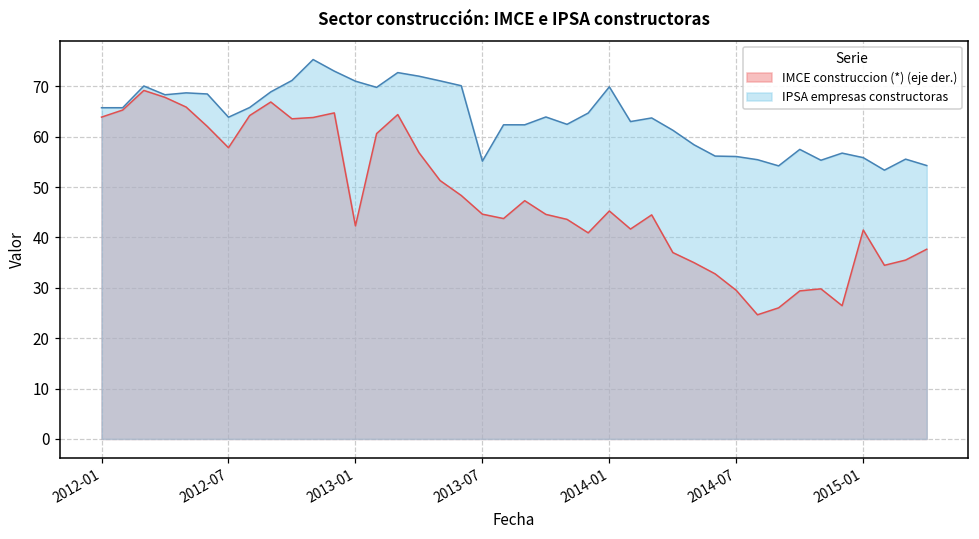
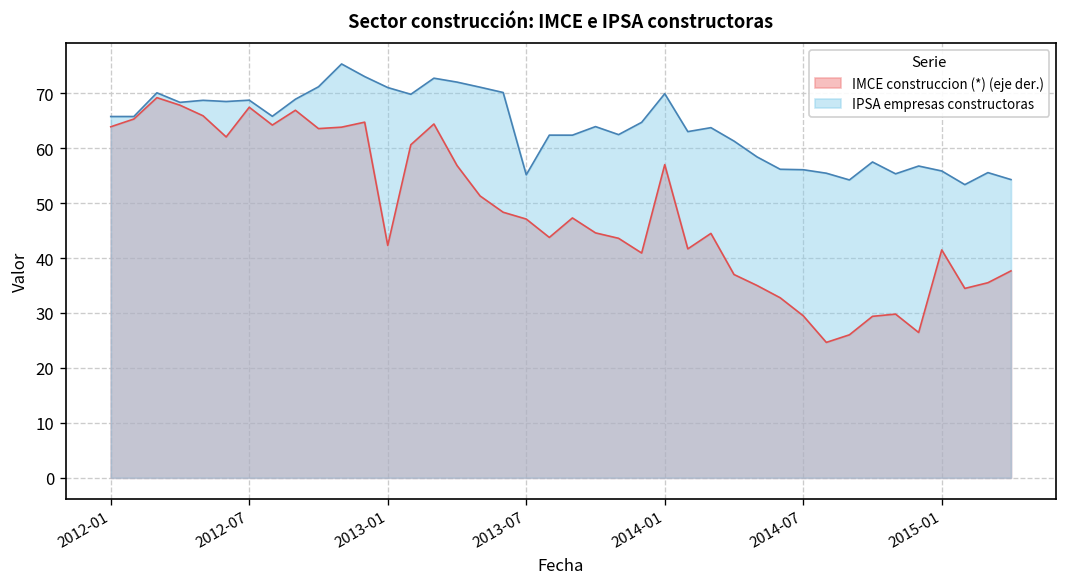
IMCE construccion (*) (eje der.), 2012-07: 58 -> 67
IPSA empresas constructoras, 2012-07: 64 -> 69
IMCE construccion (*) (eje der.), 2013-07: 45 -> 47
IMCE construccion (*) (eje der.), 2014-01: 45 -> 57
